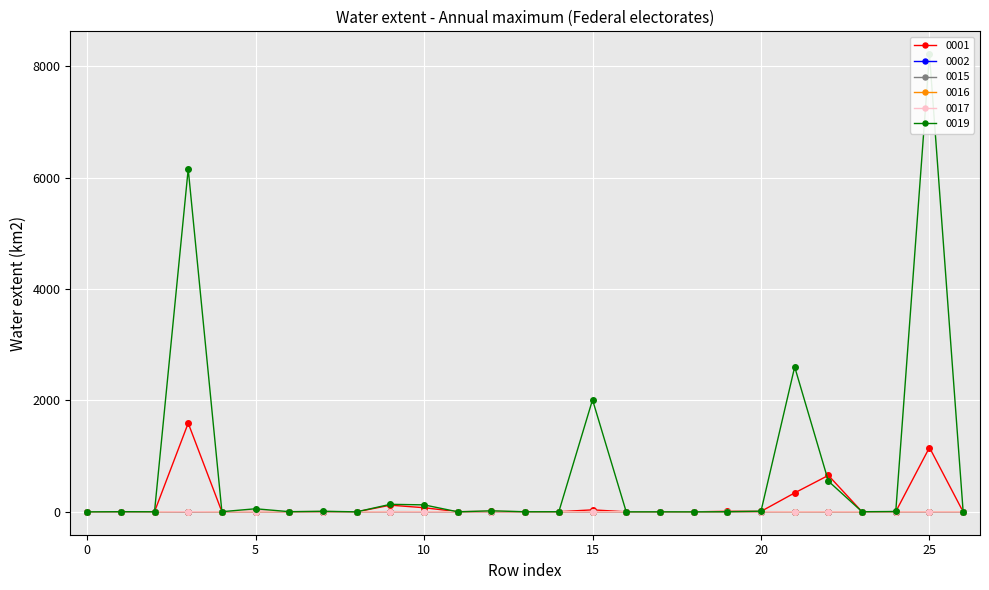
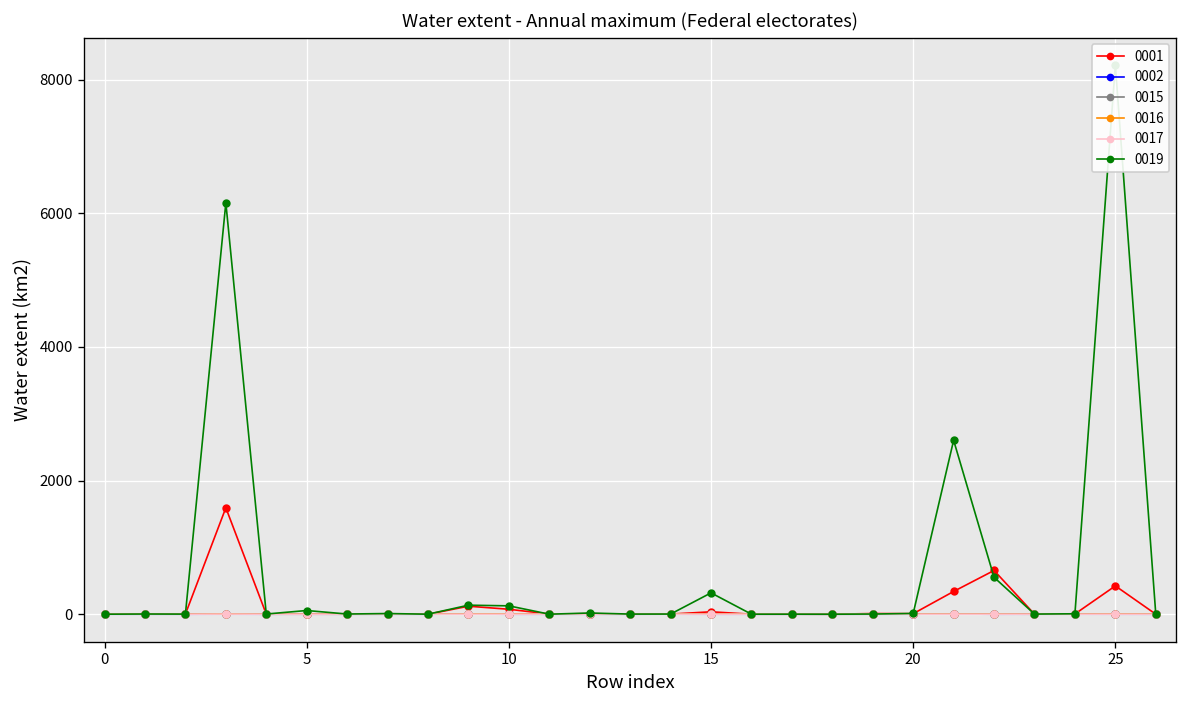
0019, 15: 2000 -> 300
0001, 25: 1200 -> 400
